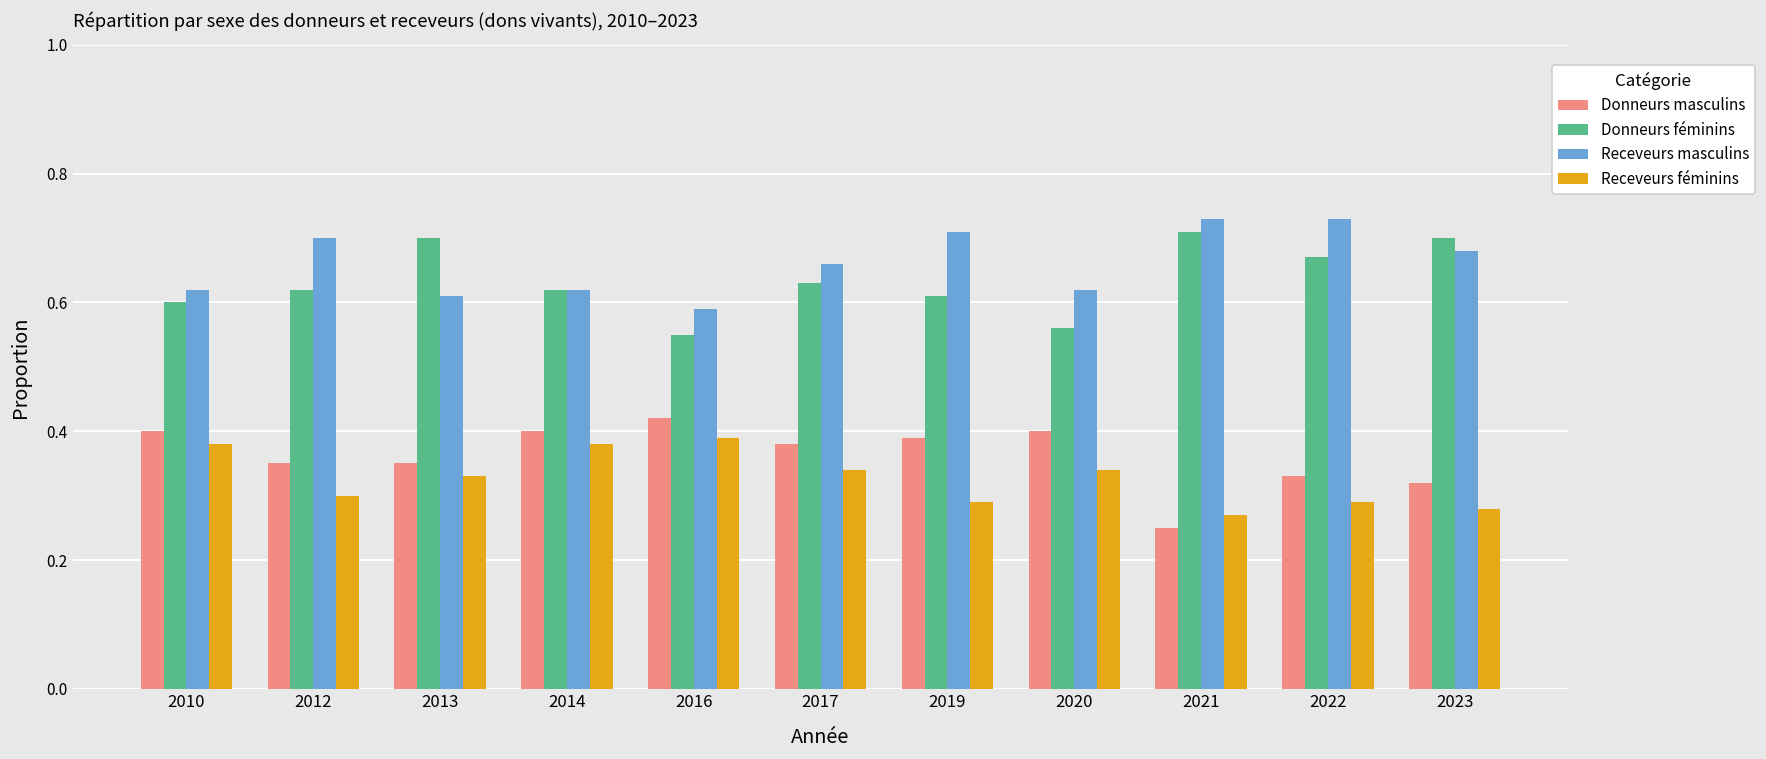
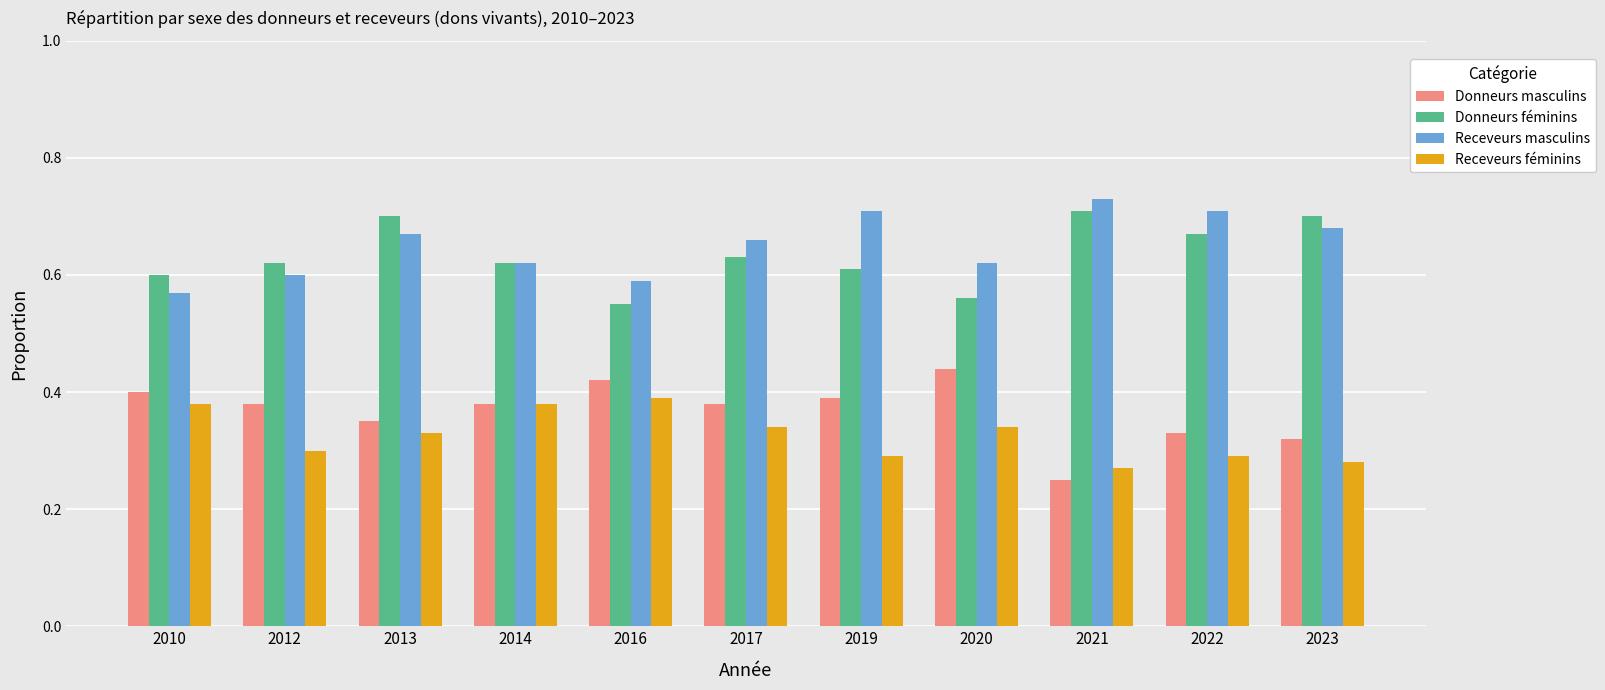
Receveurs masculins, 2010: 0.62 -> 0.57
Donneurs masculins, 2012: 0.35 -> 0.38
Receveurs masculins, 2012: 0.7 -> 0.6
Receveurs masculins, 2013: 0.61 -> 0.67
Donneurs masculins, 2014: 0.40 -> 0.38
Donneurs masculins, 2020: 0.40 -> 0.44
Receveurs masculins, 2022: 0.73 -> 0.71
